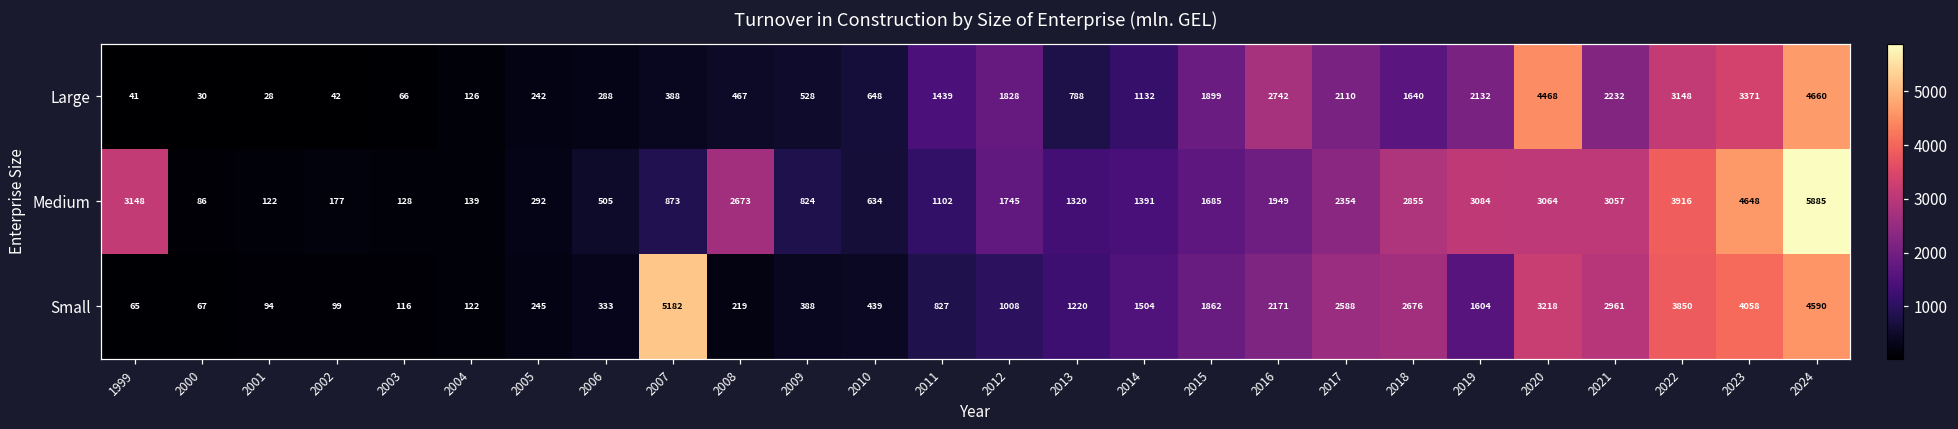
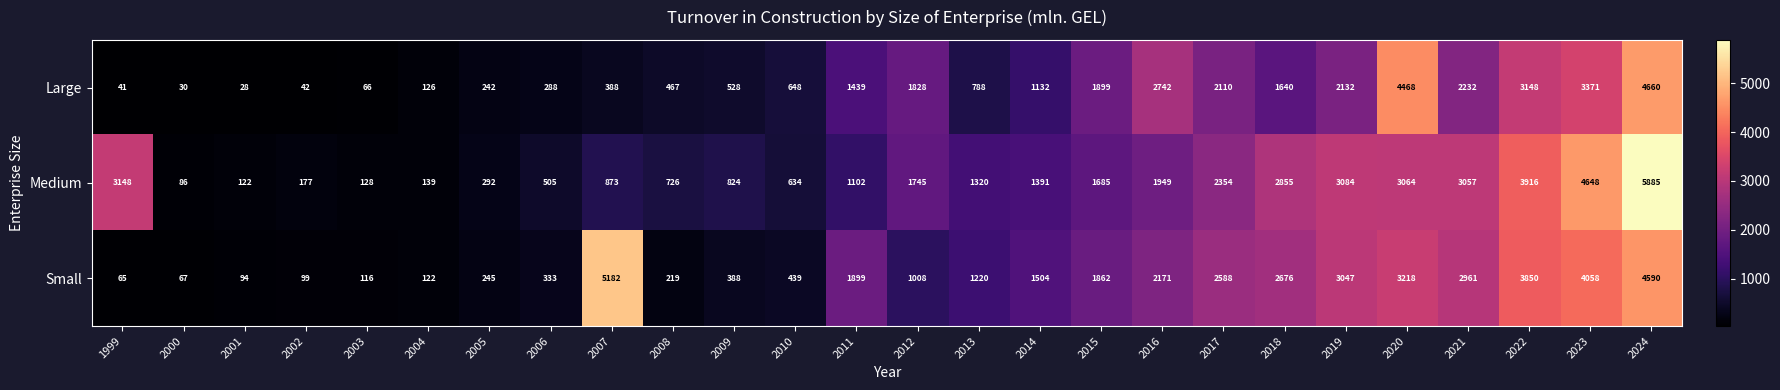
Medium, 2008: 2673 -> 726
Small, 2011: 827 -> 1899
Small, 2019: 1604 -> 3047
